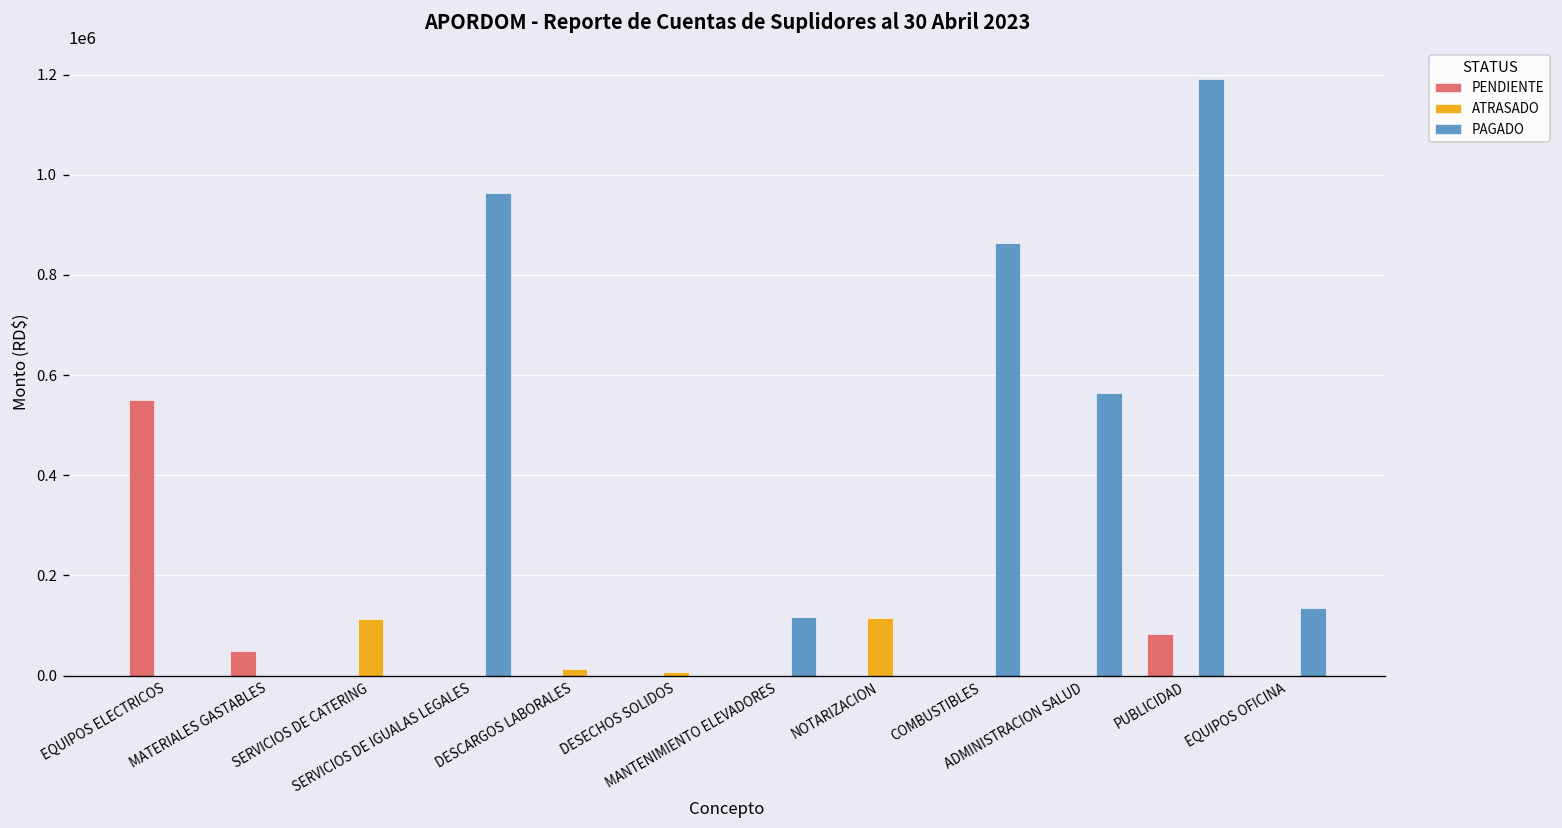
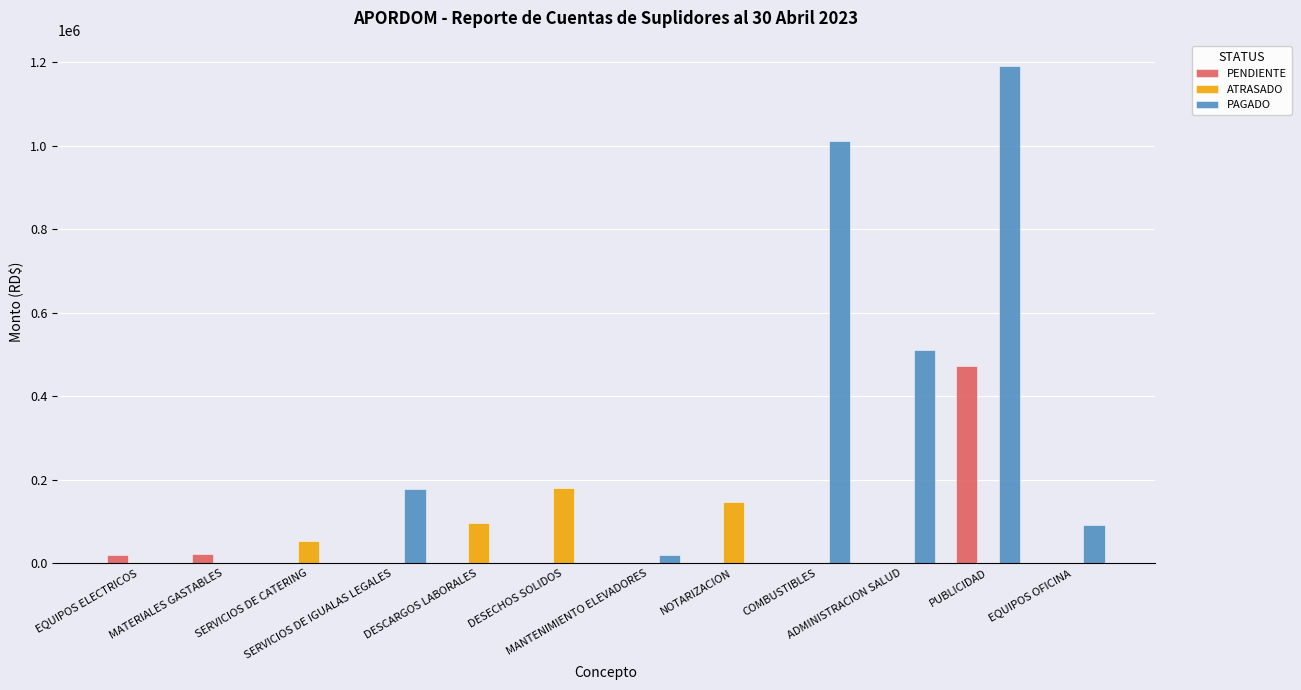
PENDIENTE, EQUIPOS ELECTRICOS: 550000 -> 20000
PENDIENTE, MATERIALES GASTABLES: 50000 -> 20000
ATRASADO, SERVICIOS DE CATERING: 110000 -> 50000
PAGADO, SERVICIOS DE IGUALAS LEGALES: 960000 -> 180000
ATRASADO, DESCARGOS LABORALES: 10000 -> 100000
ATRASADO, DESECHOS SOLIDOS: 10000 -> 180000
PAGADO, MANTENIMIENTO ELEVADORES: 120000 -> 20000
ATRASADO, NOTARIZACION: 120000 -> 150000
PAGADO, COMBUSTIBLES: 860000 -> 1010000
PAGADO, ADMINISTRACION SALUD: 560000 -> 510000
PENDIENTE, PUBLICIDAD: 80000 -> 470000
PAGADO, EQUIPOS OFICINA: 140000 -> 90000
